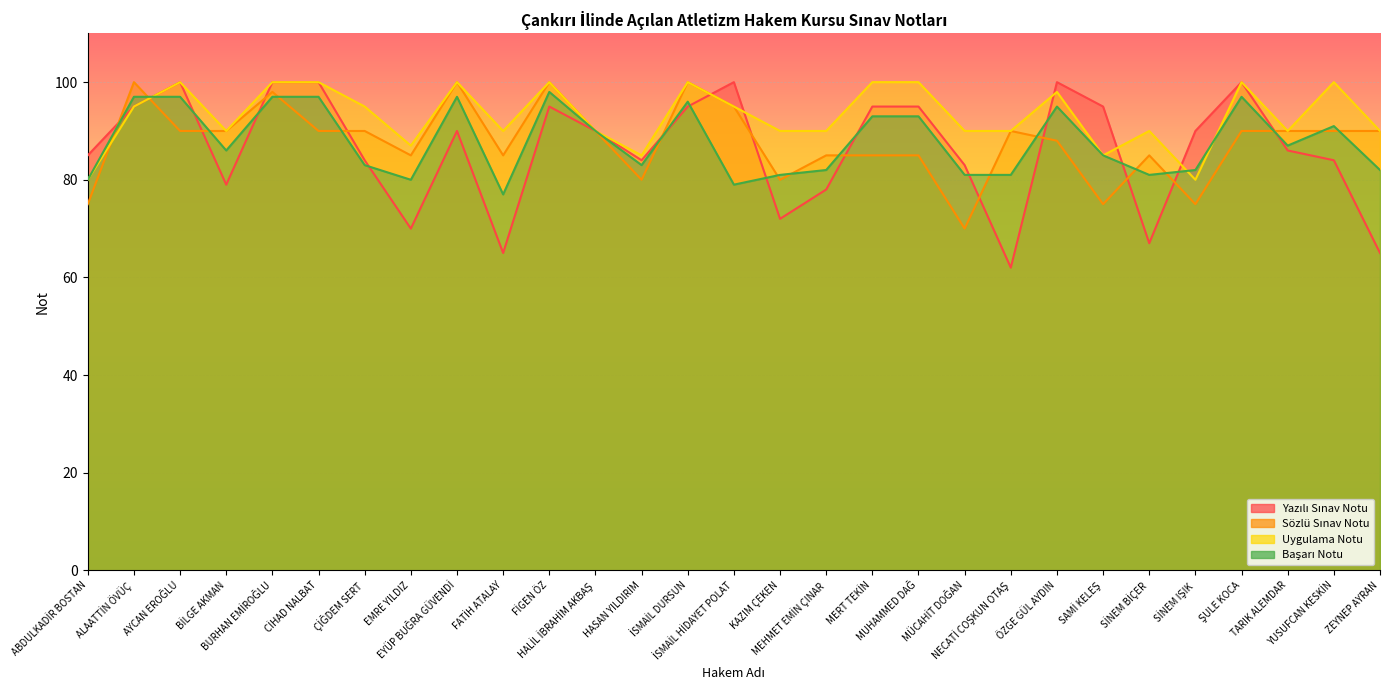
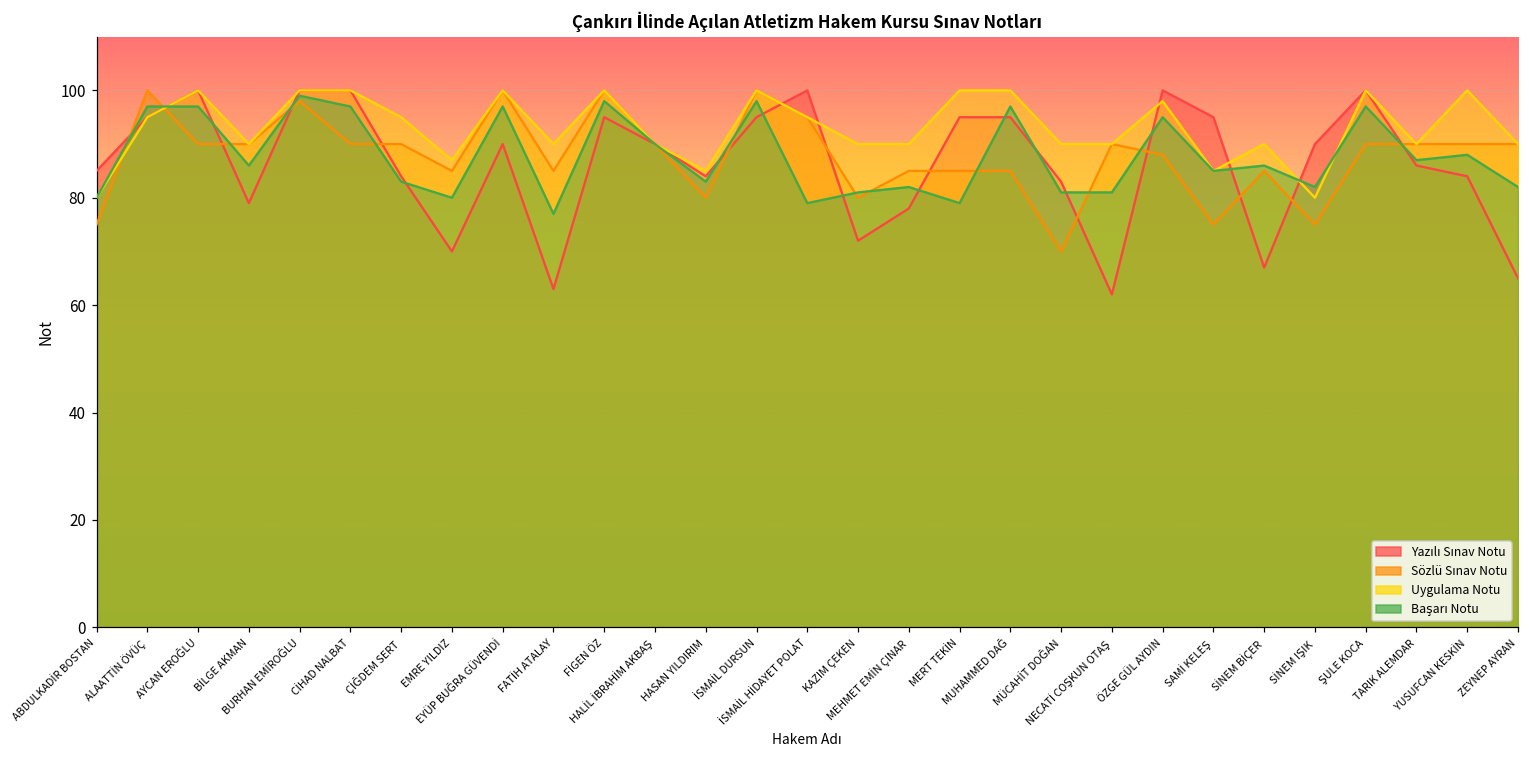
Başarı Notu, BURHAN EMİROĞLU: 97 -> 99
Yazılı Sınav Notu, FATİH ATALAY: 65 -> 63
Başarı Notu, İSMAİL DURSUN: 96 -> 98
Başarı Notu, MERT TEKİN: 93 -> 79
Başarı Notu, MUHAMMED DAĞ: 93 -> 97
Başarı Notu, SİNEM BİÇER: 81 -> 86
Başarı Notu, YUSUFCAN KESKİN: 91 -> 88
